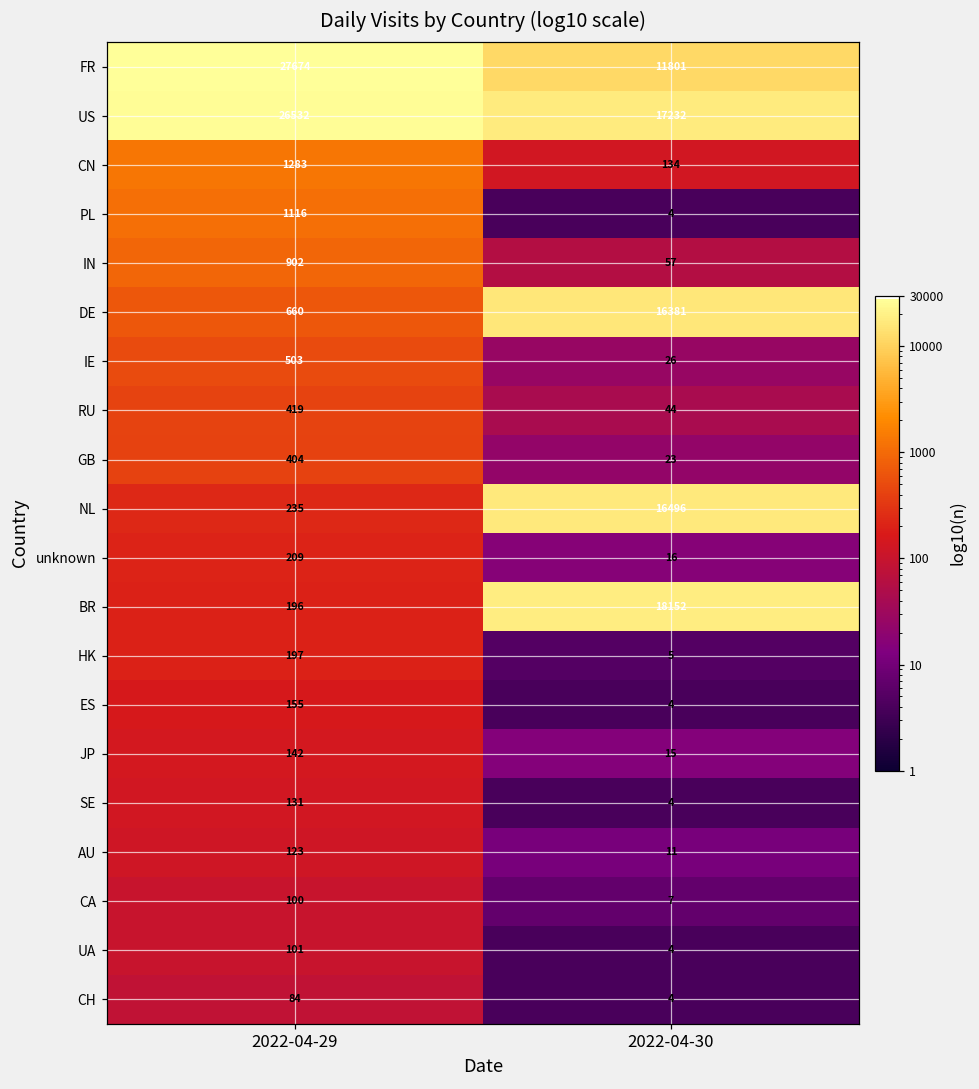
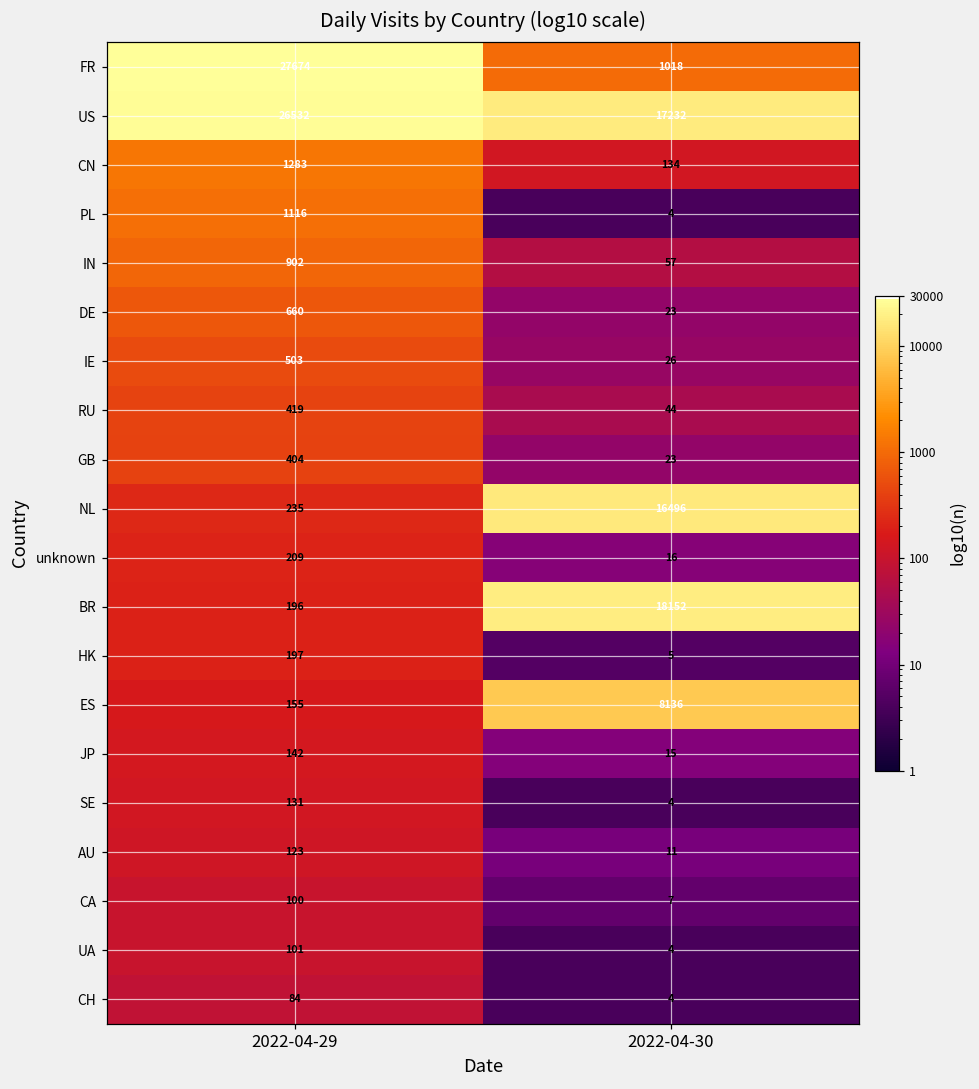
FR, 2022-04-30: 11801 -> 1018
DE, 2022-04-30: 16381 -> 23
ES, 2022-04-30: 4 -> 8136
